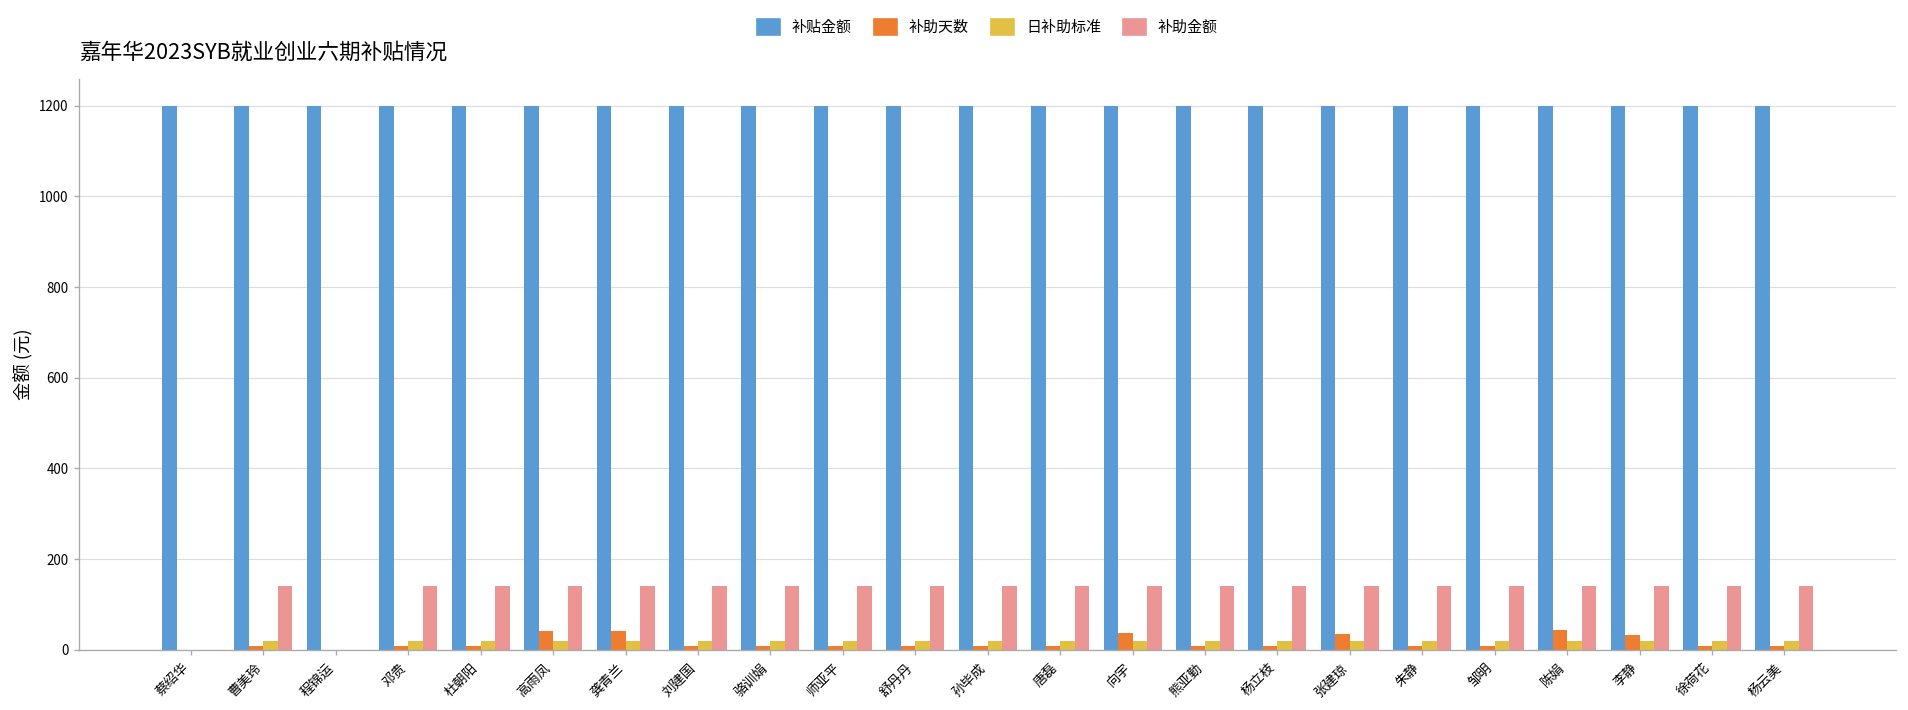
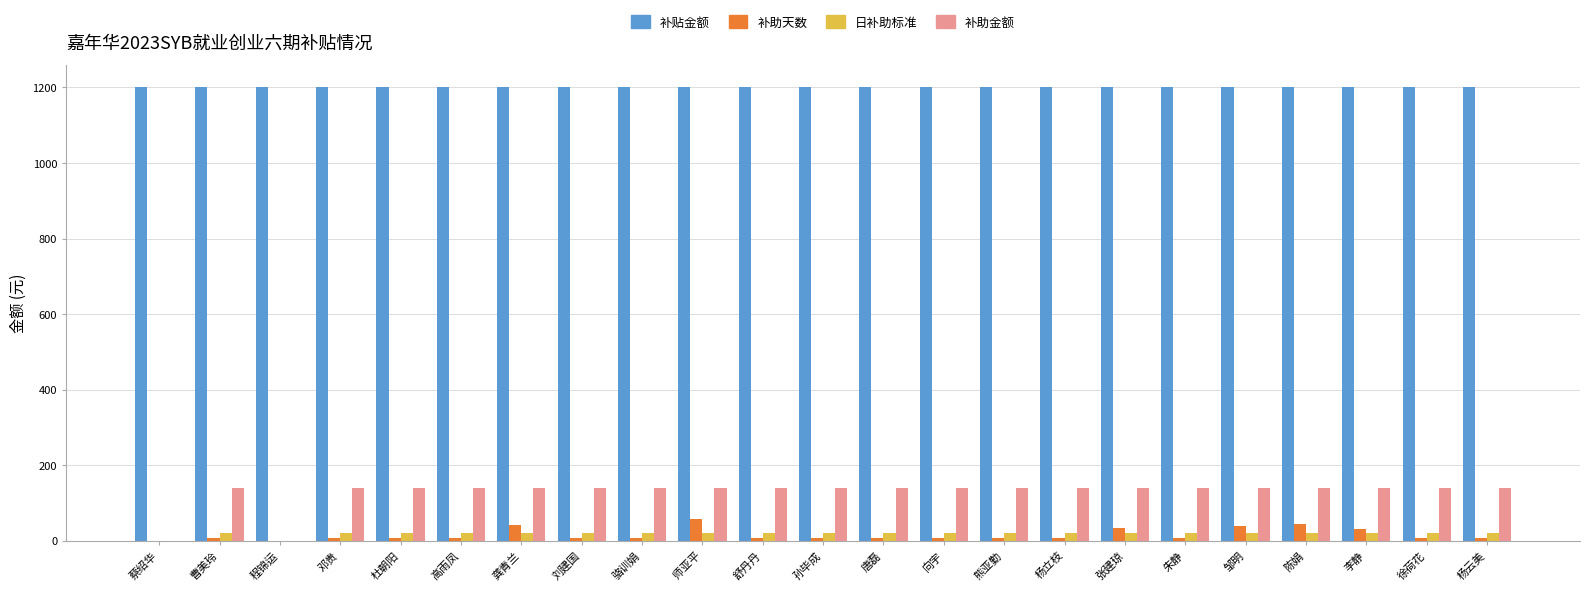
补助天数, 高雨凤: 40 -> 10
补助天数, 师亚平: 10 -> 60
补助天数, 向宇: 40 -> 10
补助天数, 邹明: 10 -> 40
